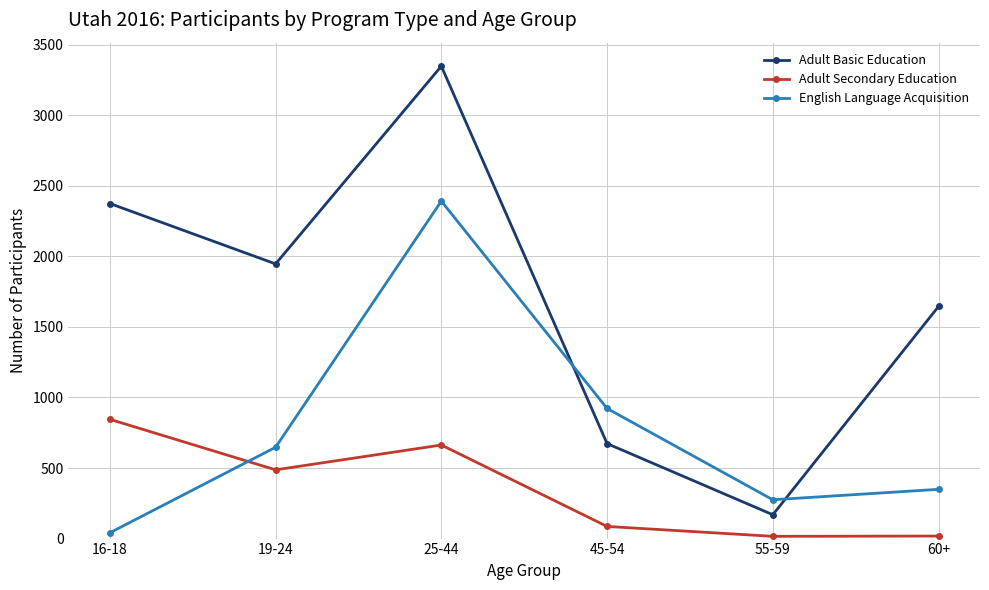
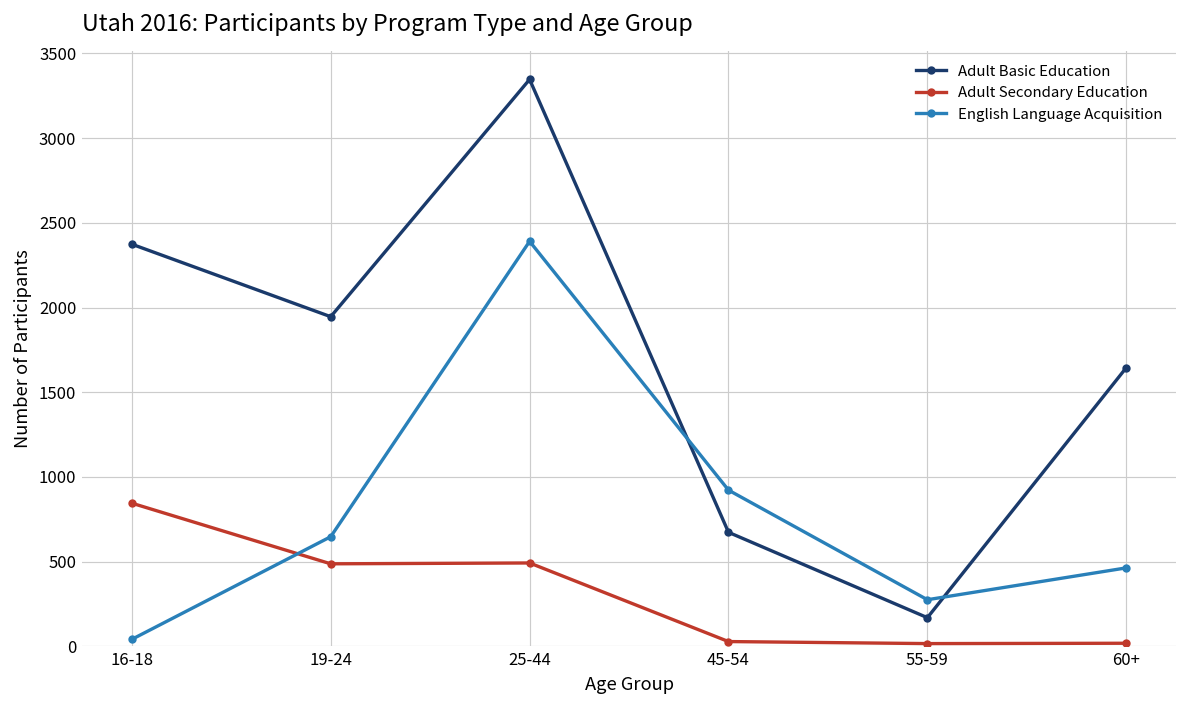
Adult Secondary Education, 25-44: 660 -> 490
Adult Secondary Education, 45-54: 90 -> 30
English Language Acquisition, 60+: 350 -> 460
